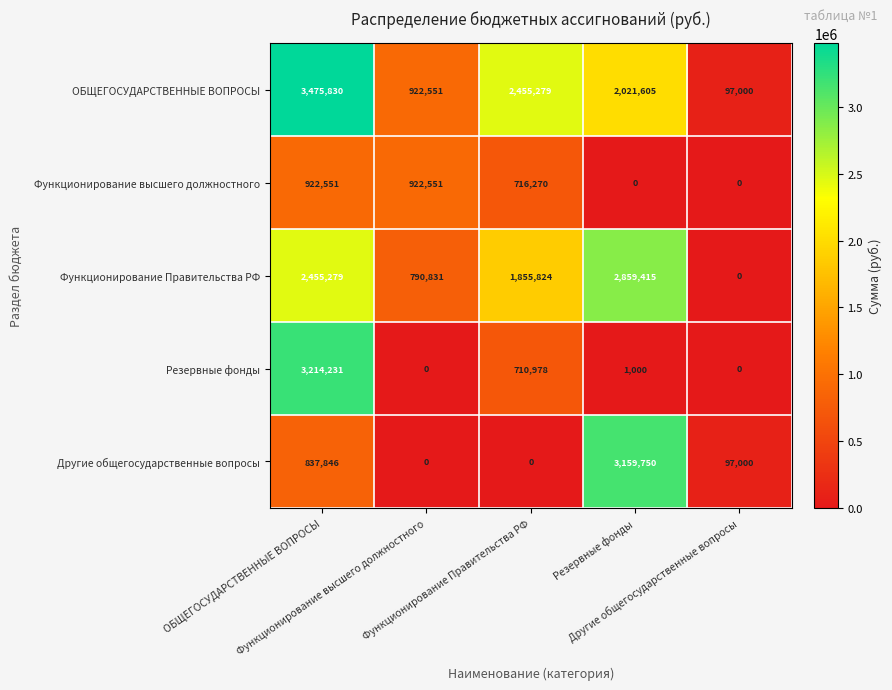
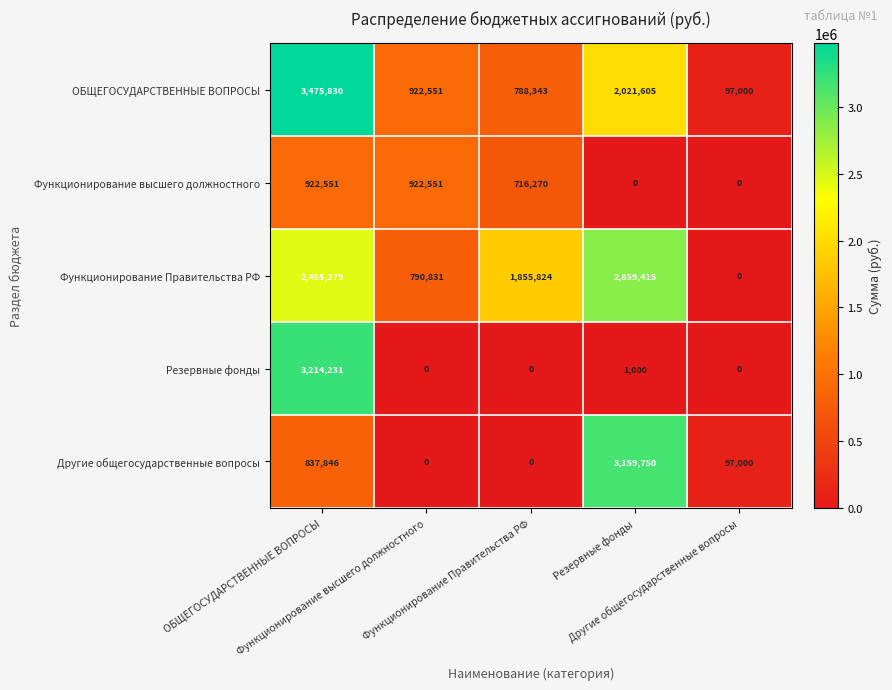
ОБЩЕГОСУДАРСТВЕННЫЕ ВОПРОСЫ, Функционирование Правительства РФ: 2,455,279 -> 788,343
Резервные фонды, Функционирование Правительства РФ: 710,978 -> 0
